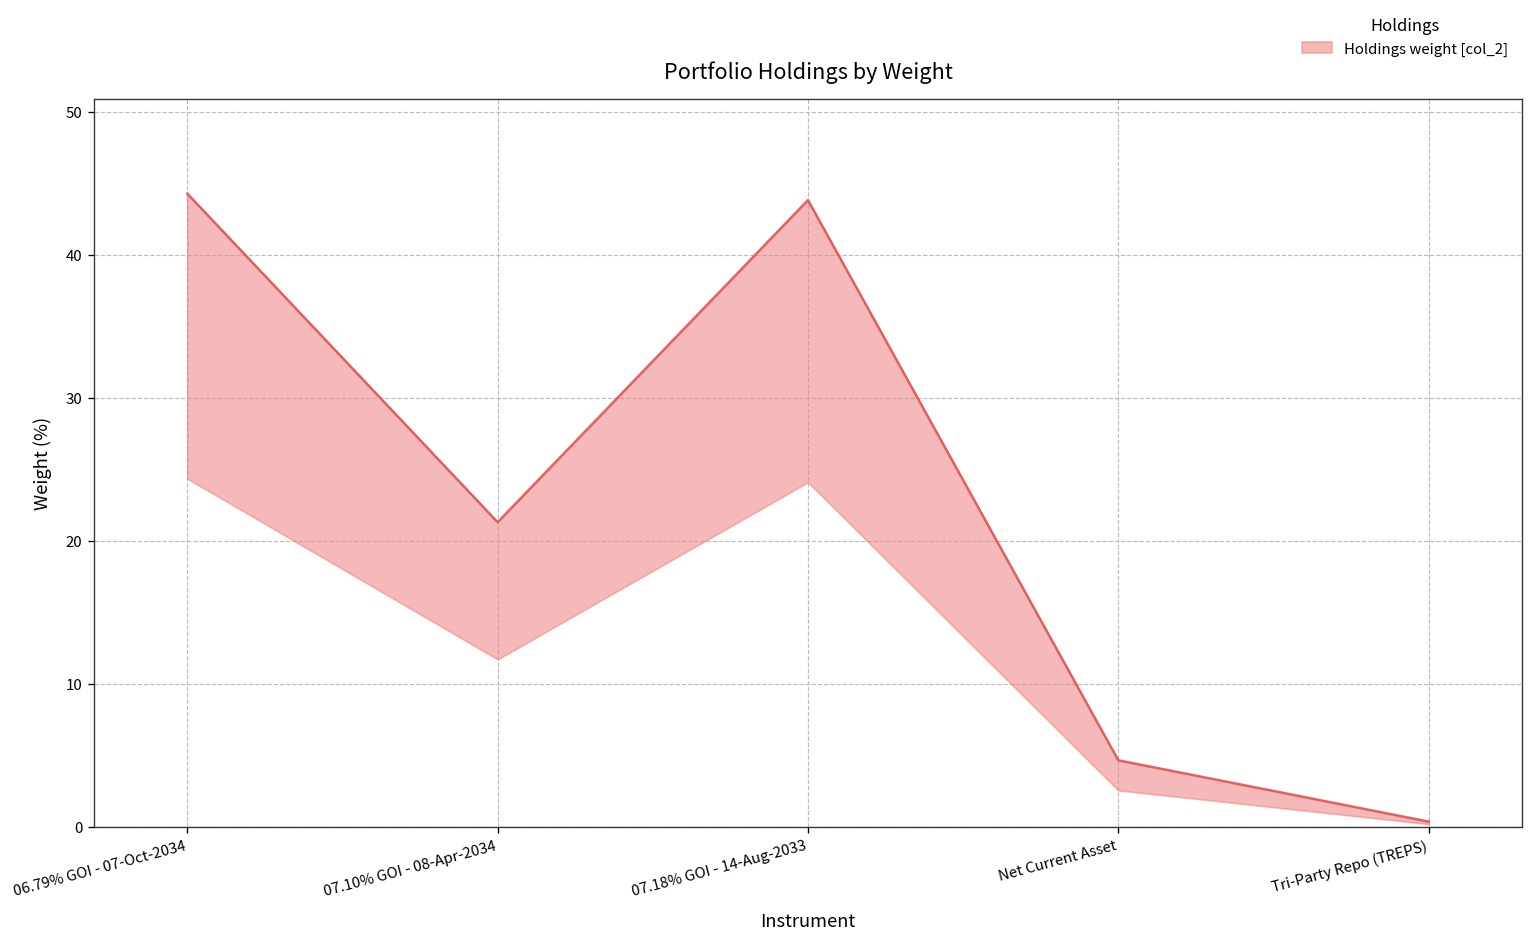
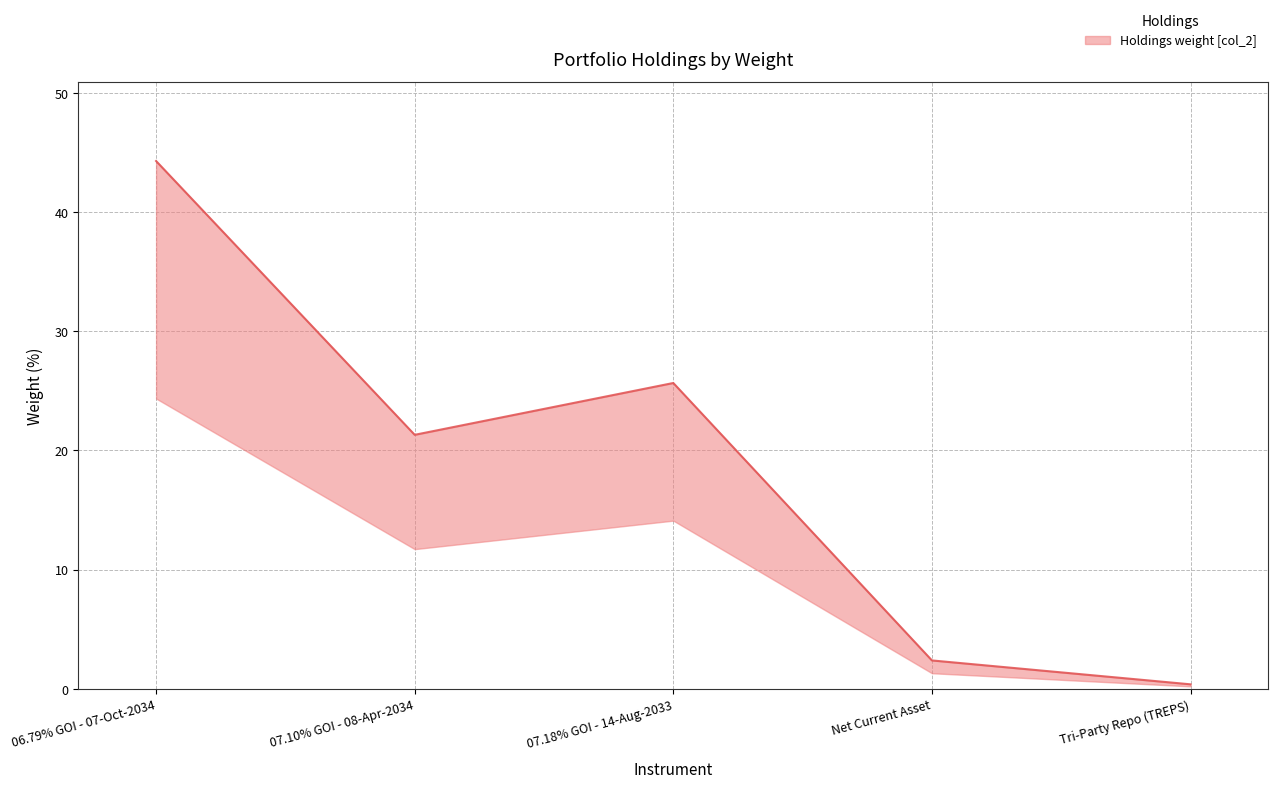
07.18% GOI - 14-Aug-2033: 43.8 -> 25.7
Net Current Asset: 4.7 -> 2.4
